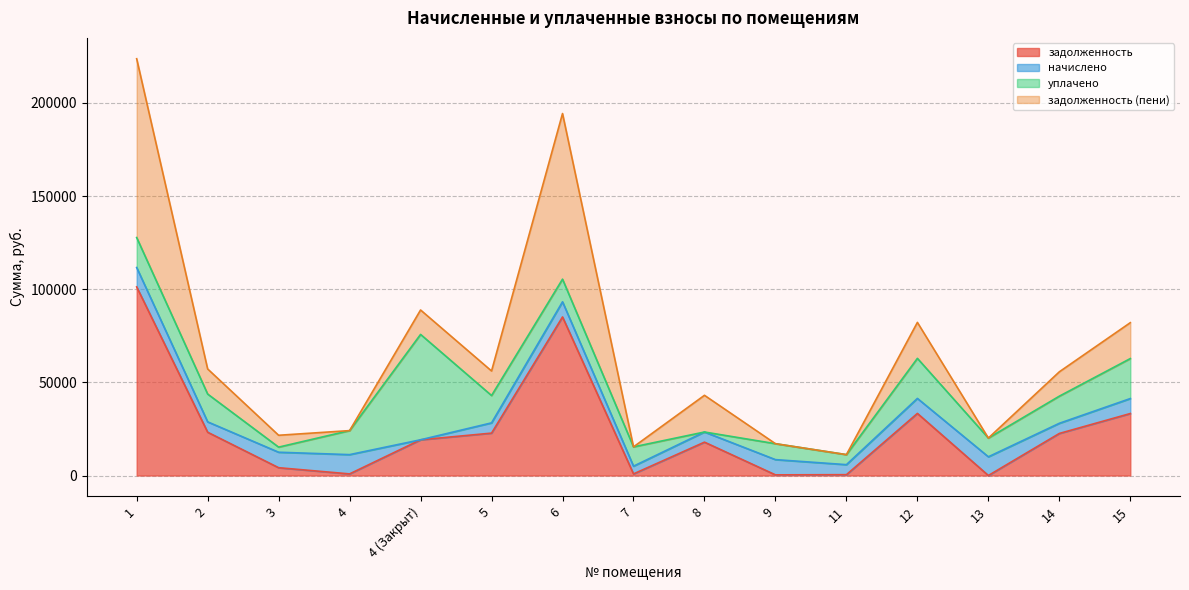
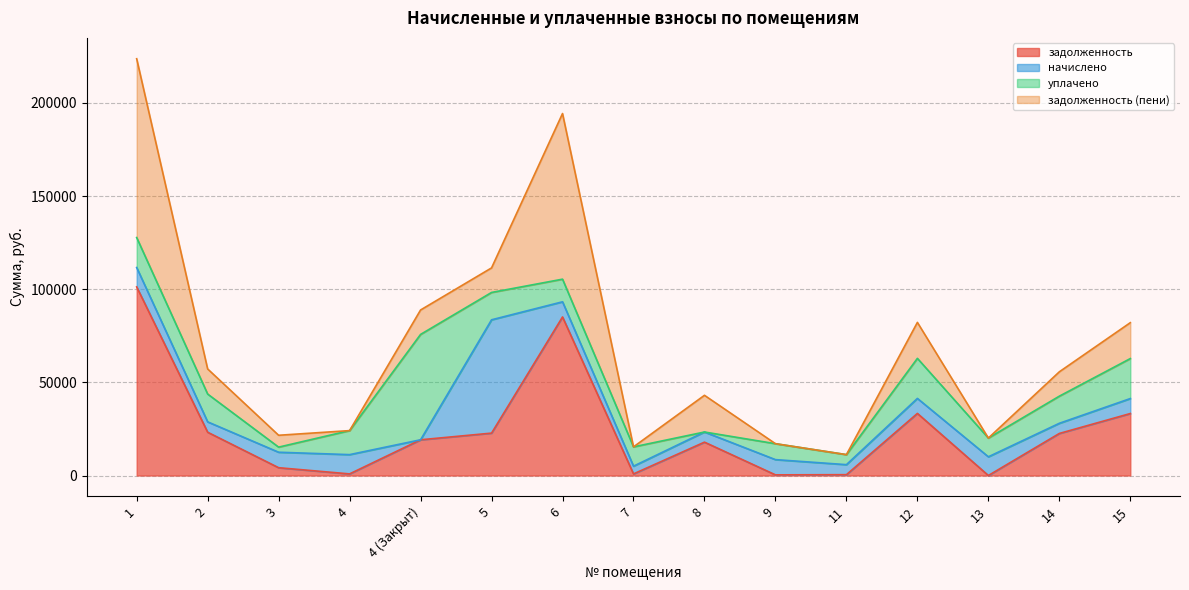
начислено, 5: 5000 -> 61000
